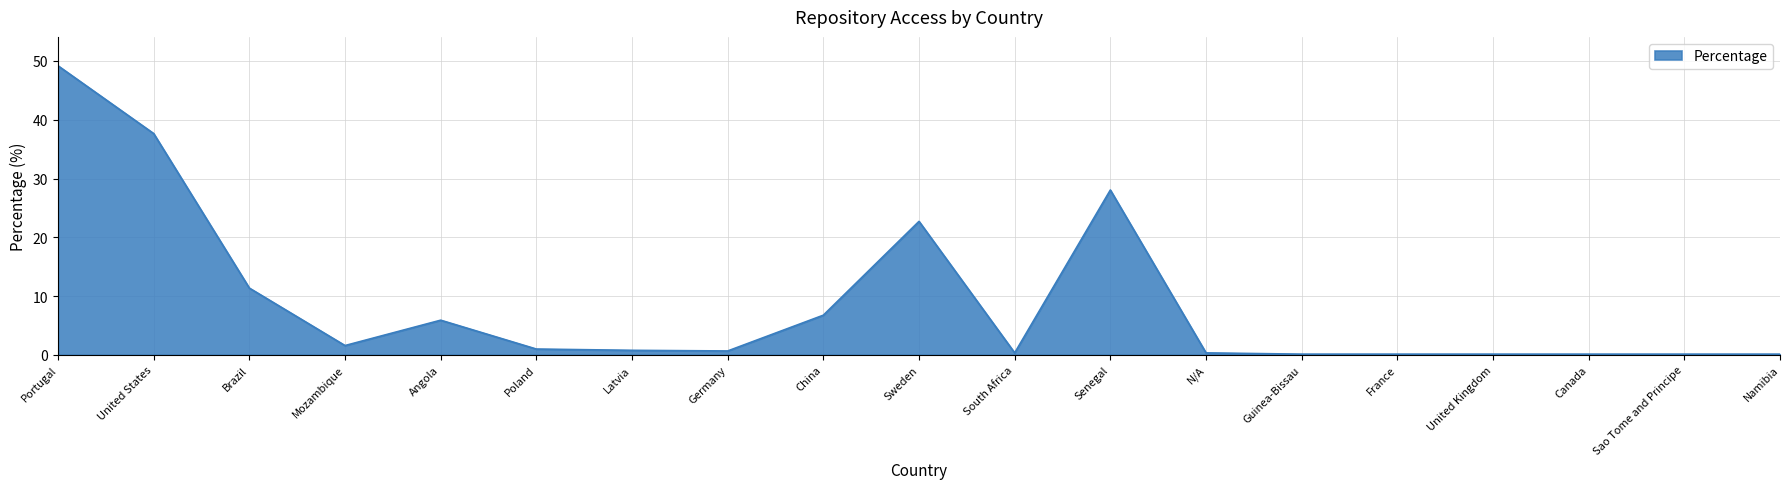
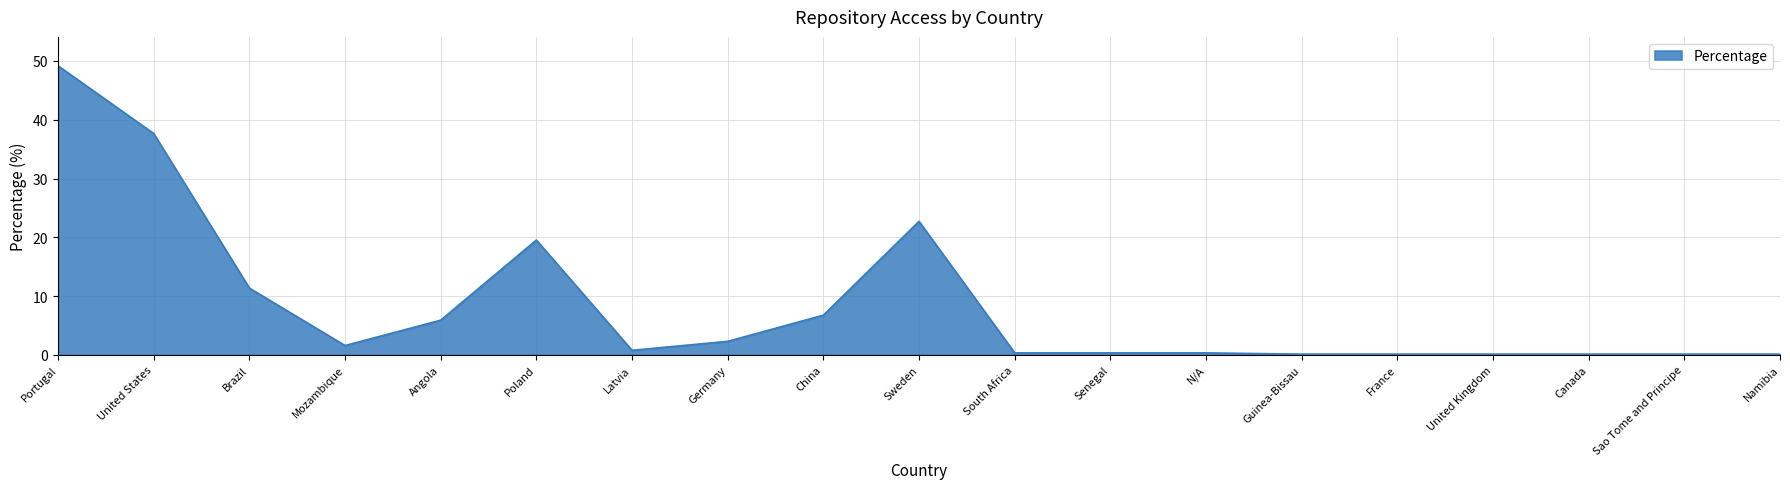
Poland: 1 -> 20
Germany: 1 -> 2
Senegal: 28 -> 0
